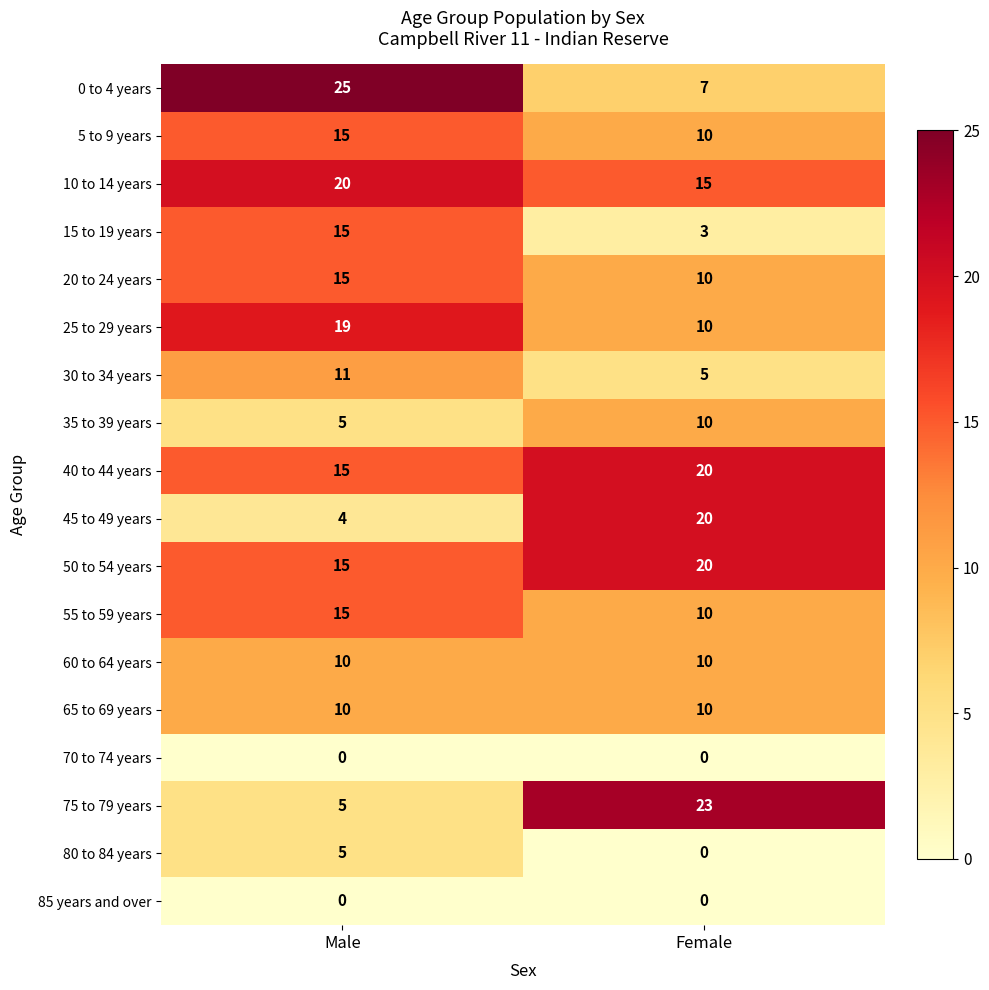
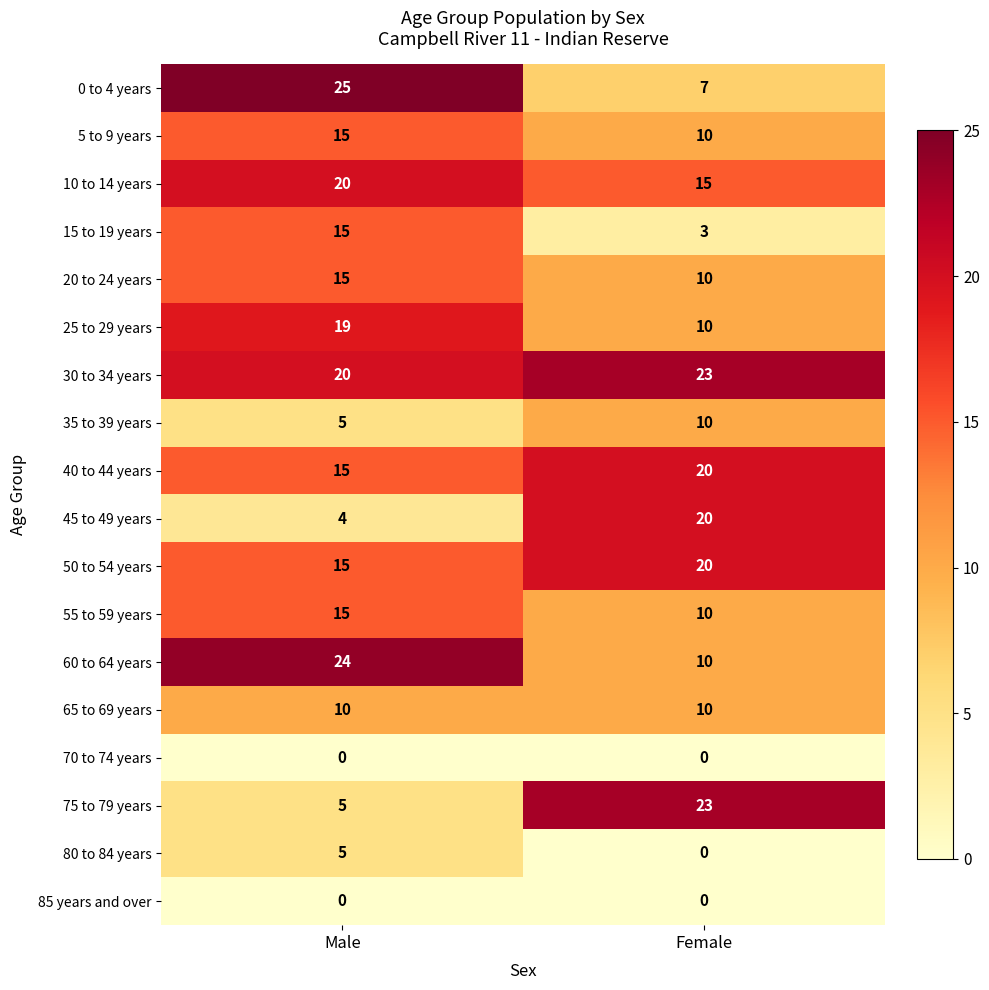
30 to 34 years, Male: 11 -> 20
30 to 34 years, Female: 5 -> 23
60 to 64 years, Male: 10 -> 24
